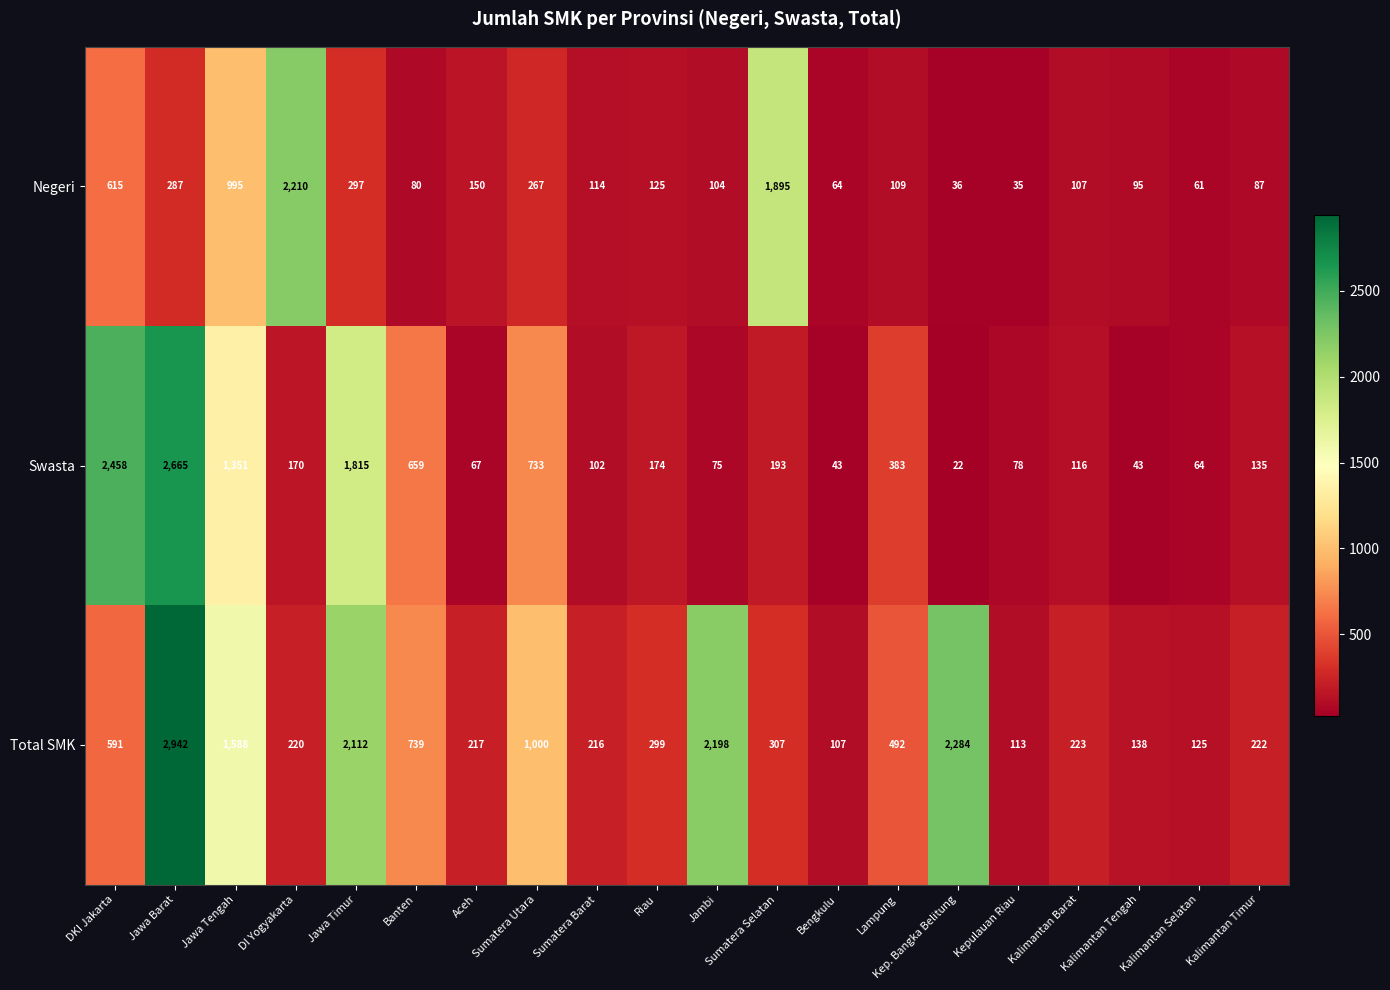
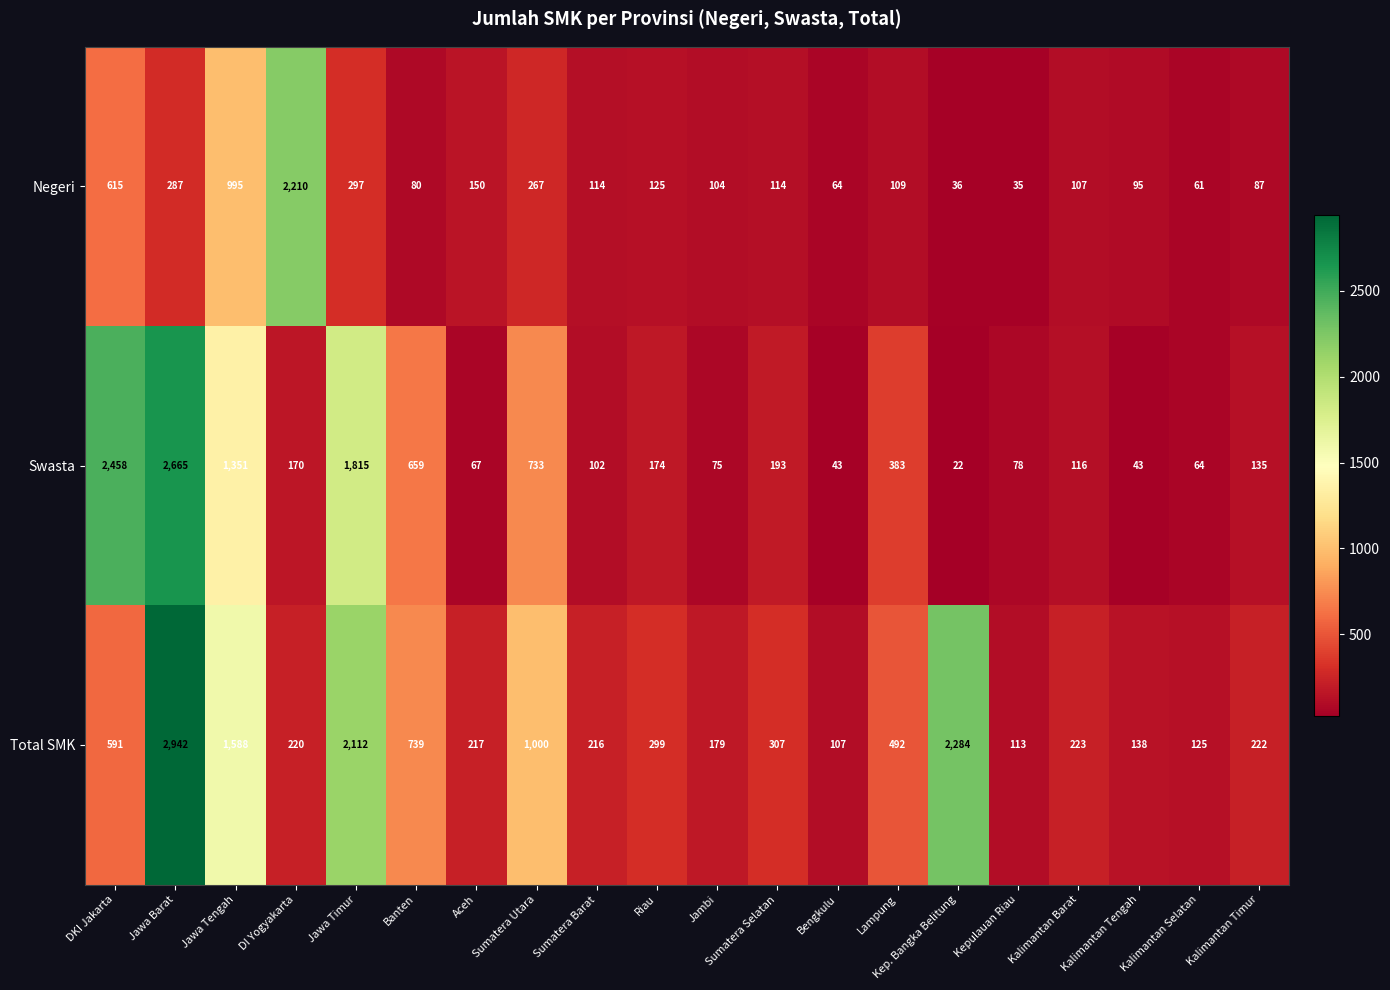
Negeri, Sumatera Selatan: 1,895 -> 114
Total SMK, Jambi: 2,198 -> 179
